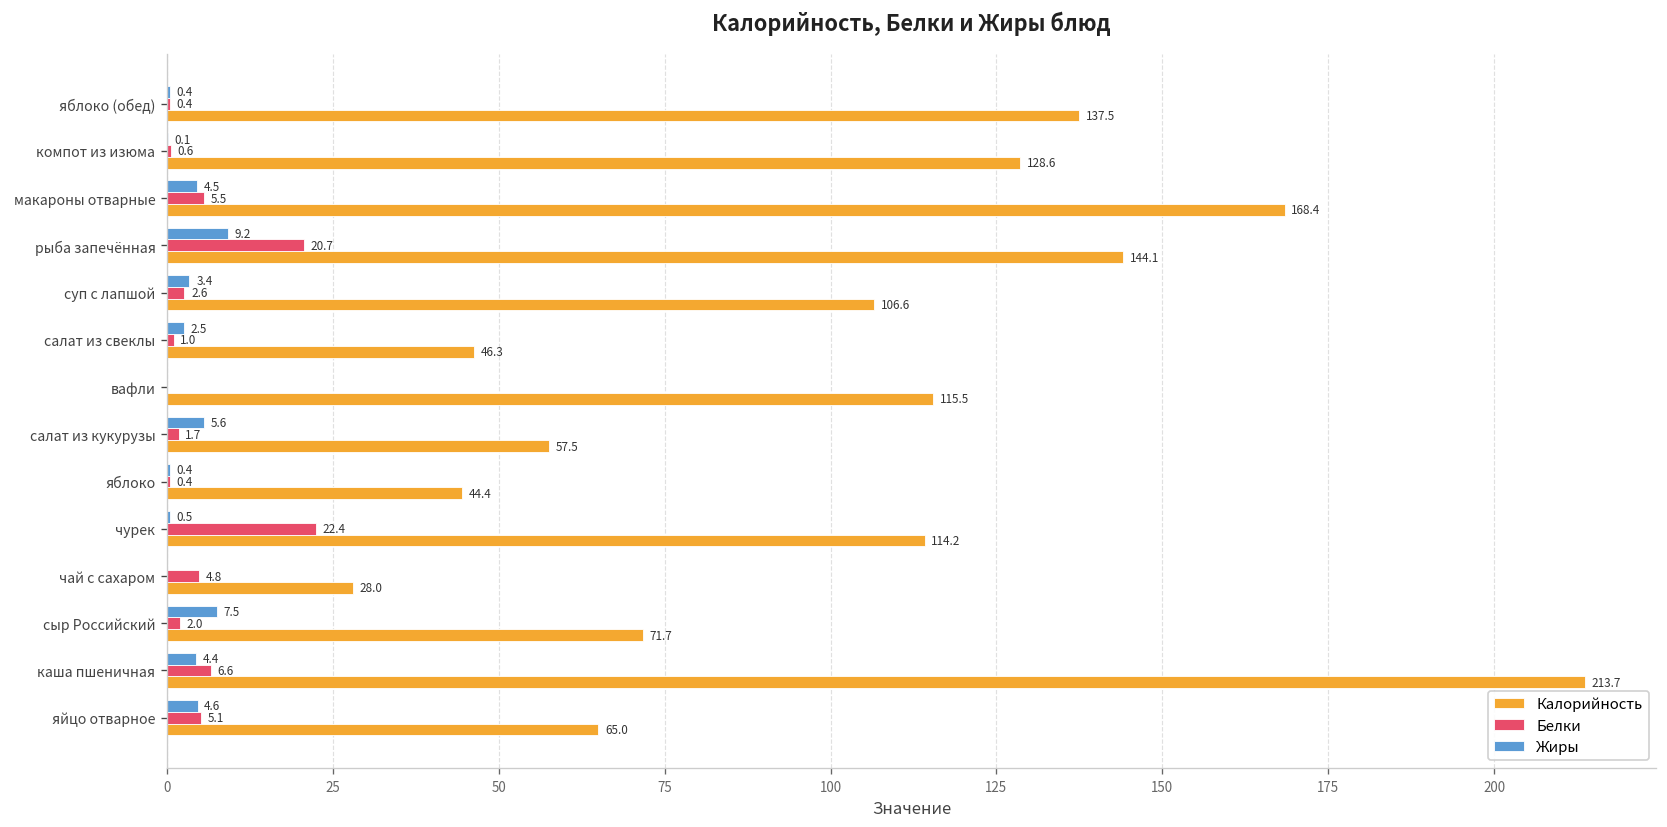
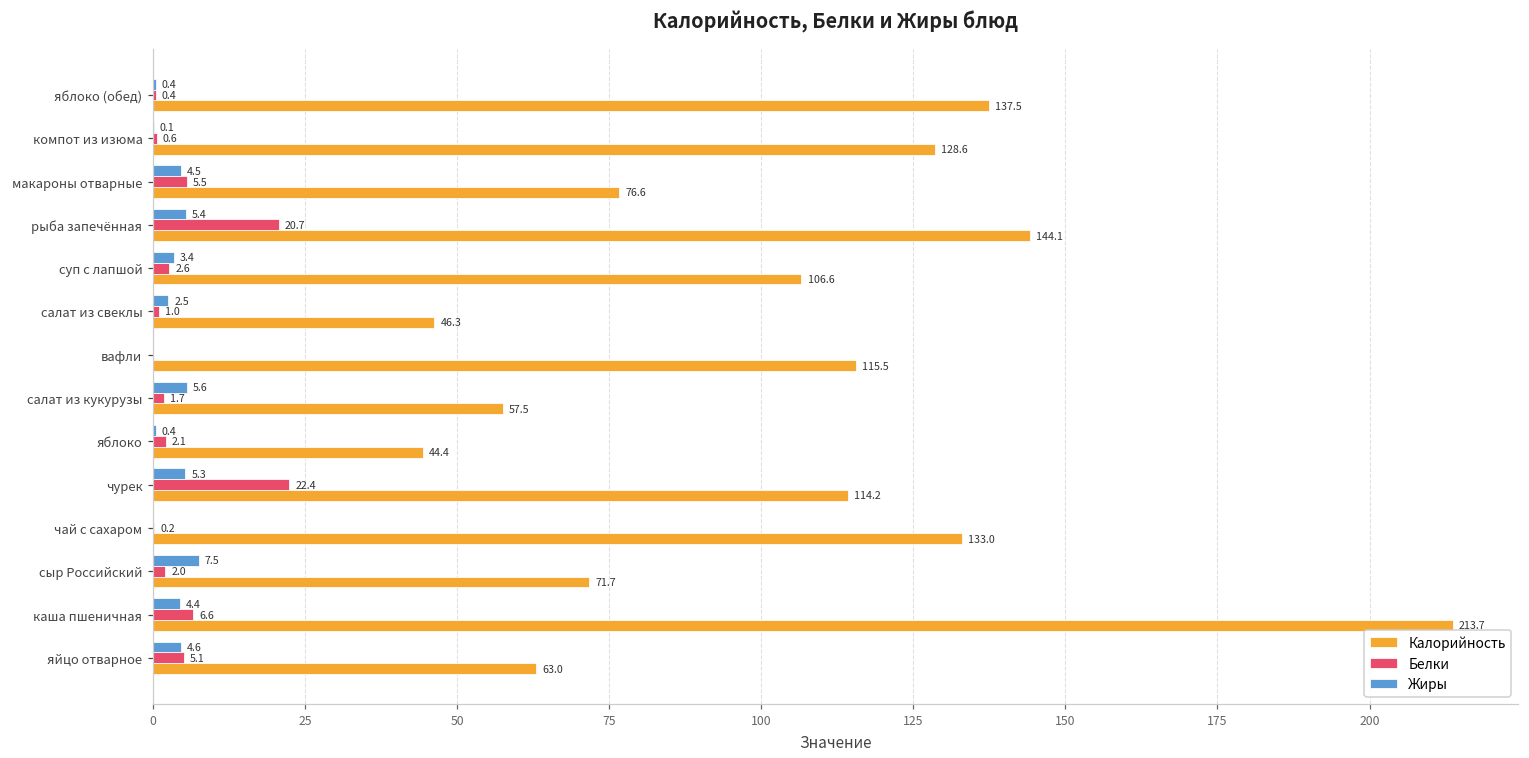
Калорийность, макароны отварные: 168.4 -> 76.6
Жиры, рыба запечённая: 9.2 -> 5.4
Белки, яблоко: 0.4 -> 2.1
Жиры, чурек: 0.5 -> 5.3
Белки, чай с сахаром: 4.8 -> 0.2
Калорийность, чай с сахаром: 28.0 -> 133.0
Калорийность, яйцо отварное: 65.0 -> 63.0
